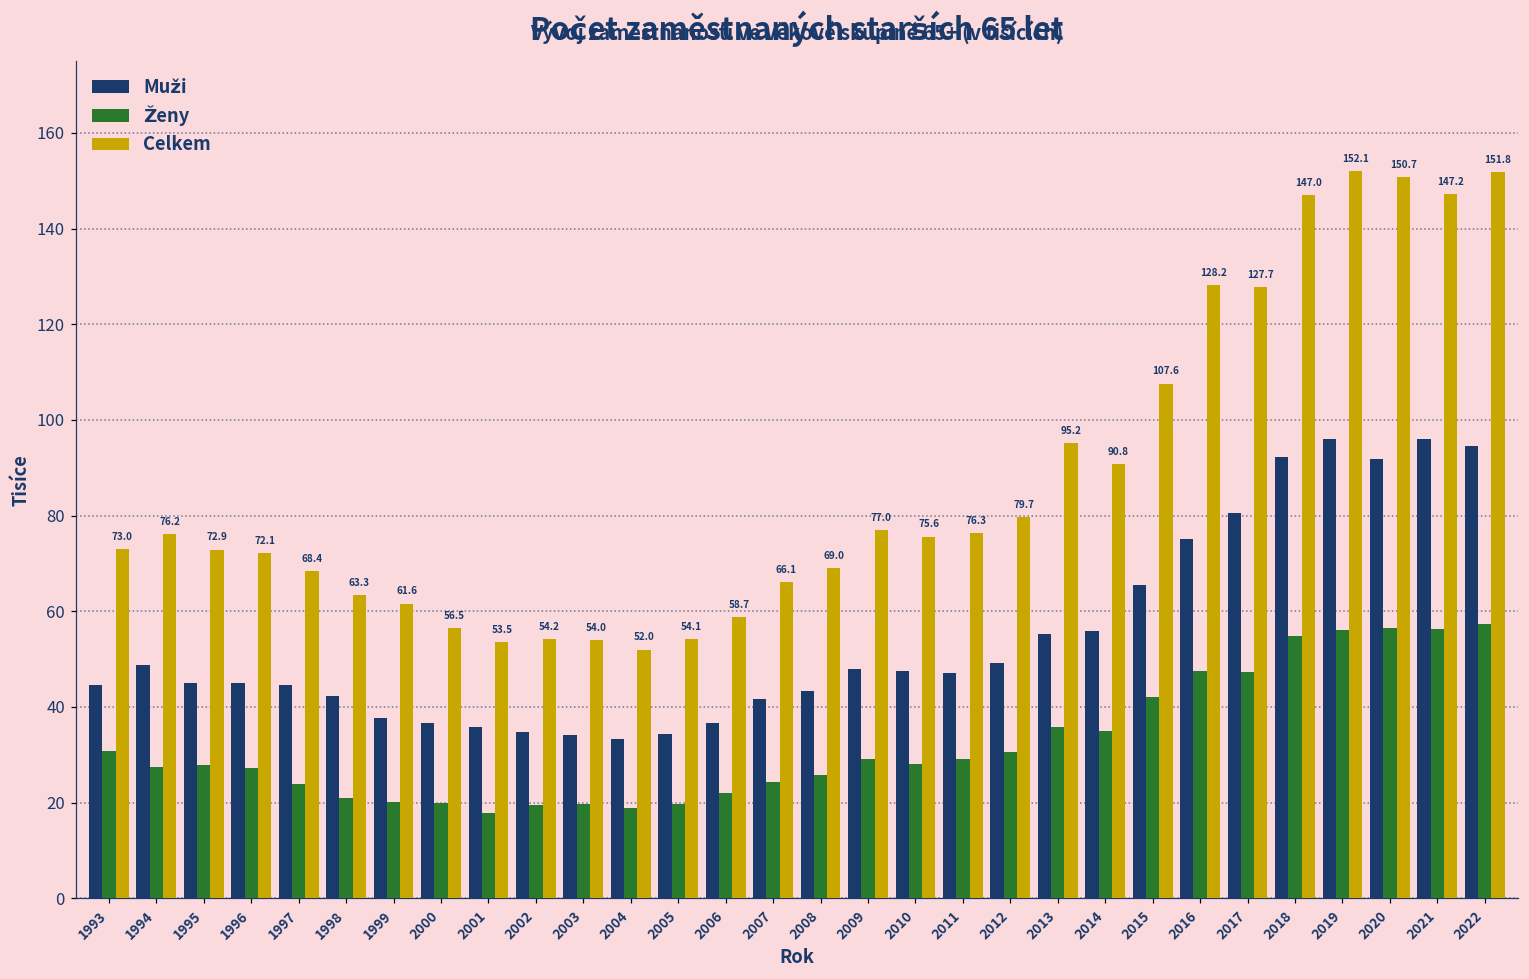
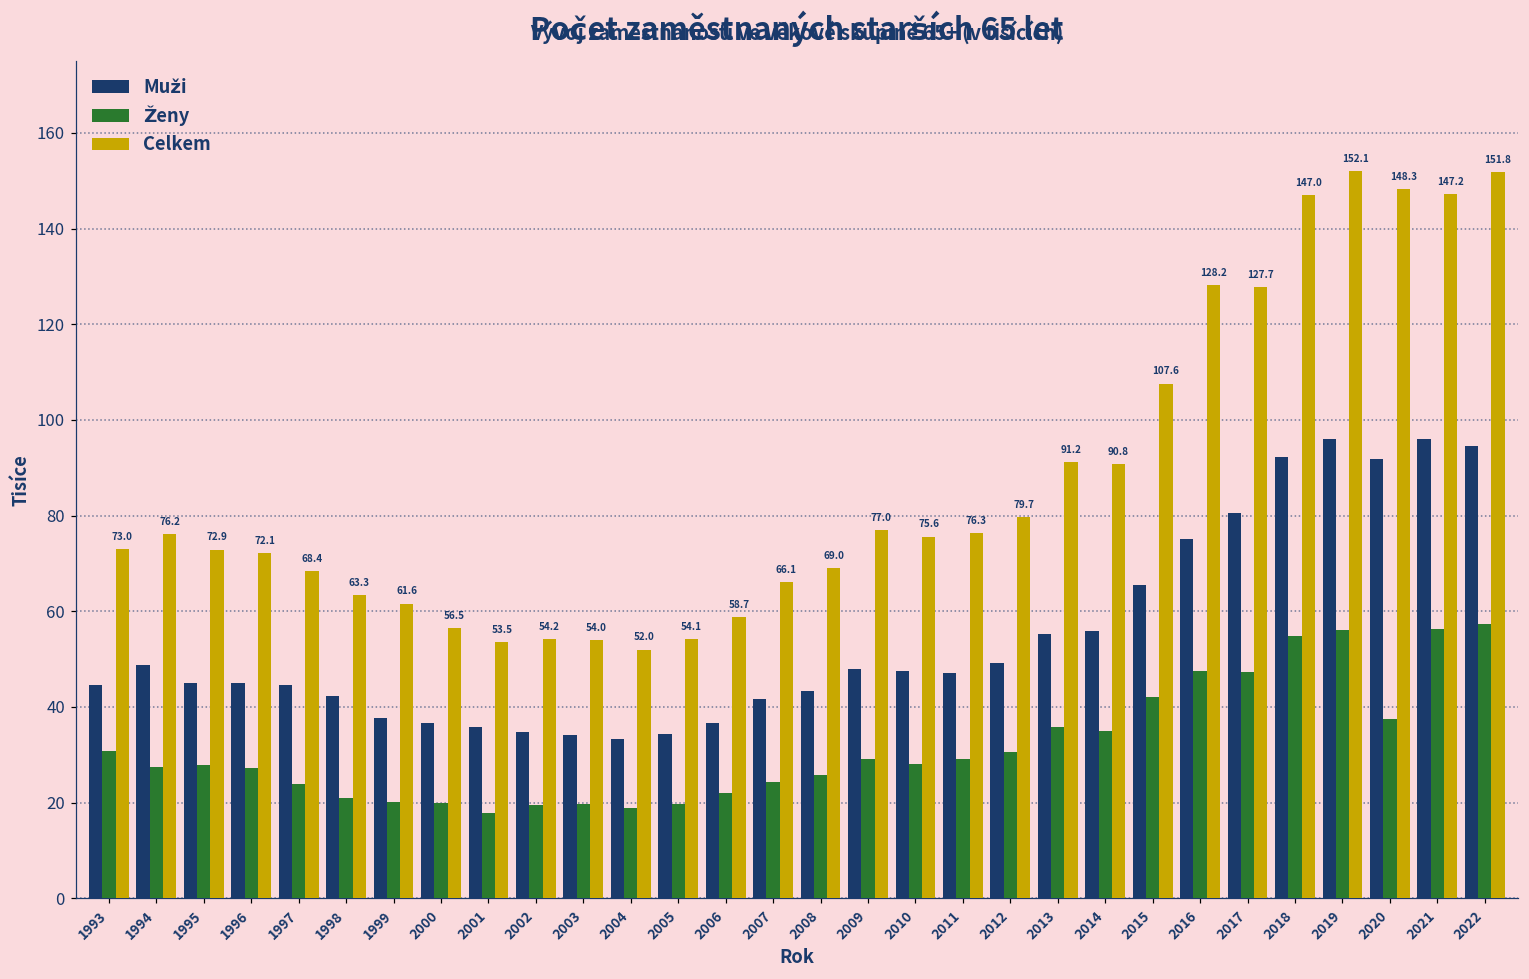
Celkem, 2013: 95.2 -> 91.2
Ženy, 2020: 56 -> 37
Celkem, 2020: 150.7 -> 148.3
